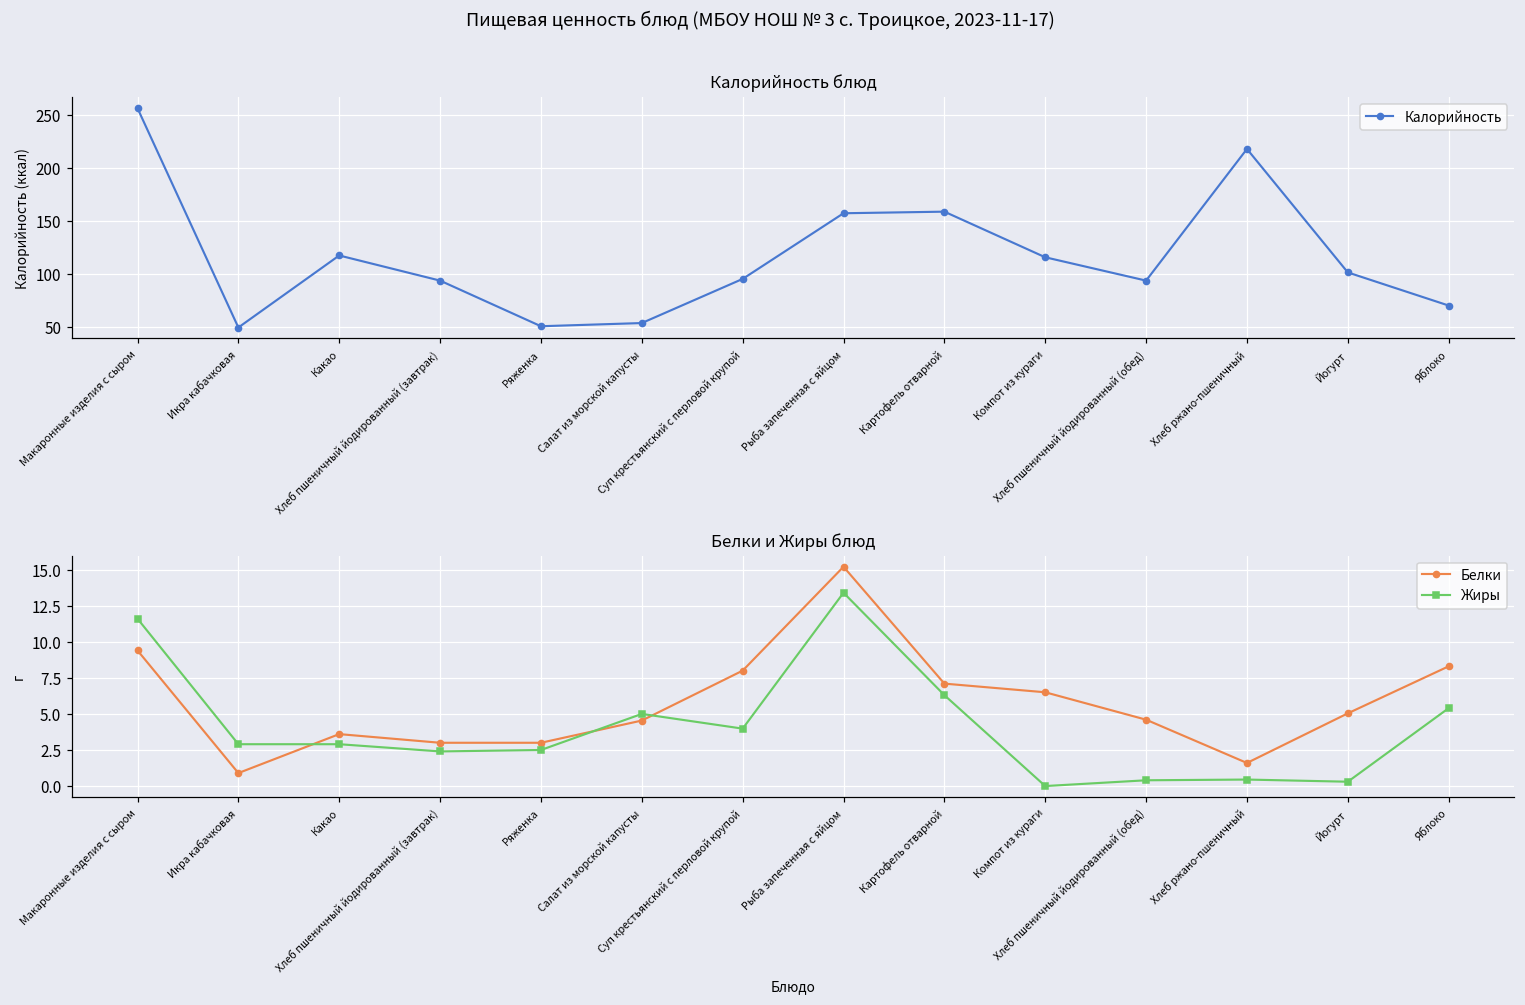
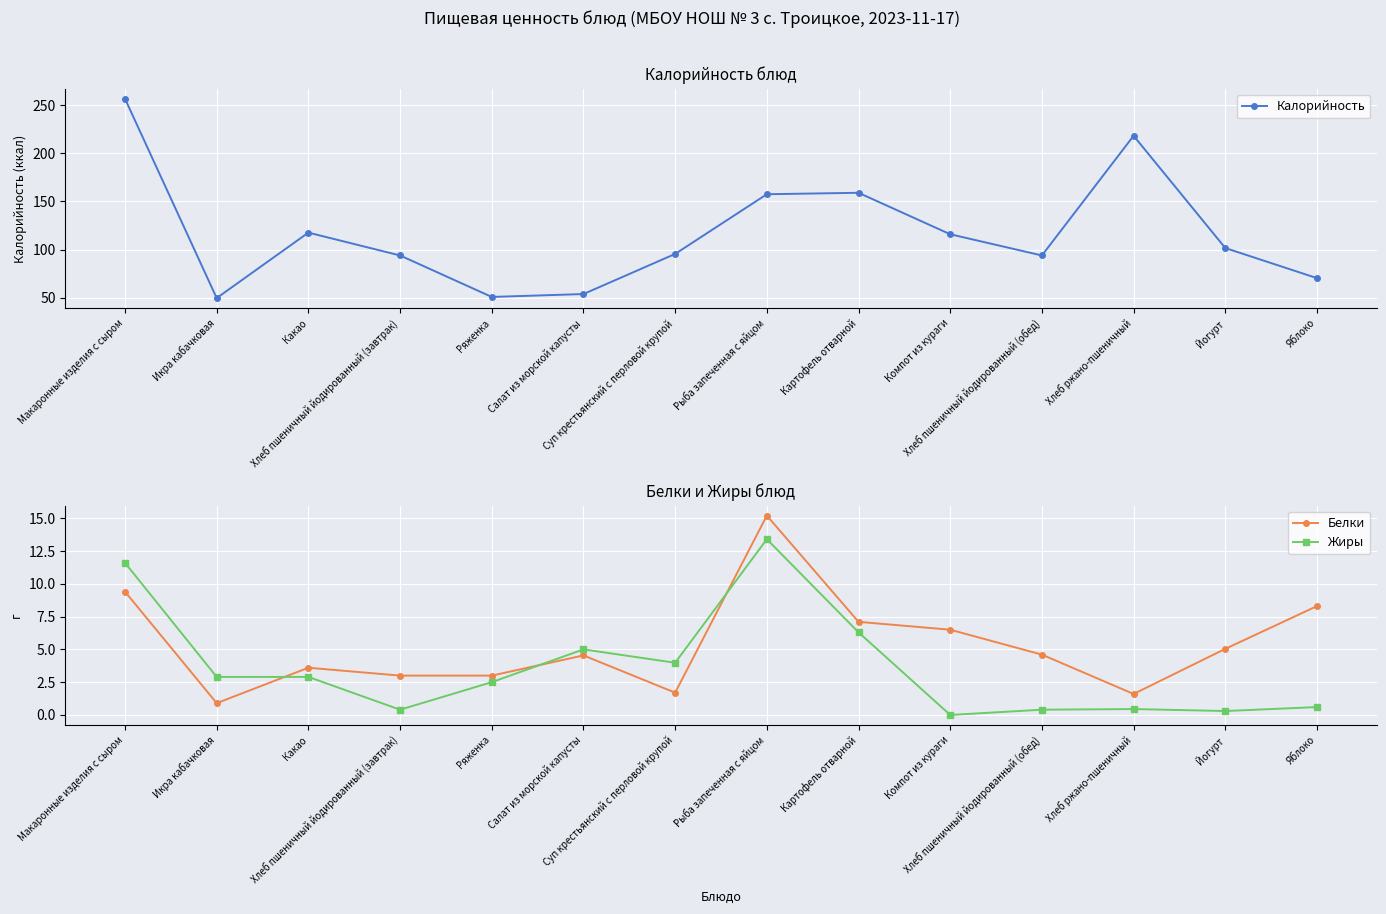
Белки и Жиры блюд, Жиры, Хлеб пшеничный йодированный (завтрак): 2.4 -> 0.4
Белки и Жиры блюд, Белки, Суп крестьянский с перловой крупой: 8.0 -> 1.7
Белки и Жиры блюд, Жиры, Яблоко: 5.4 -> 0.6
